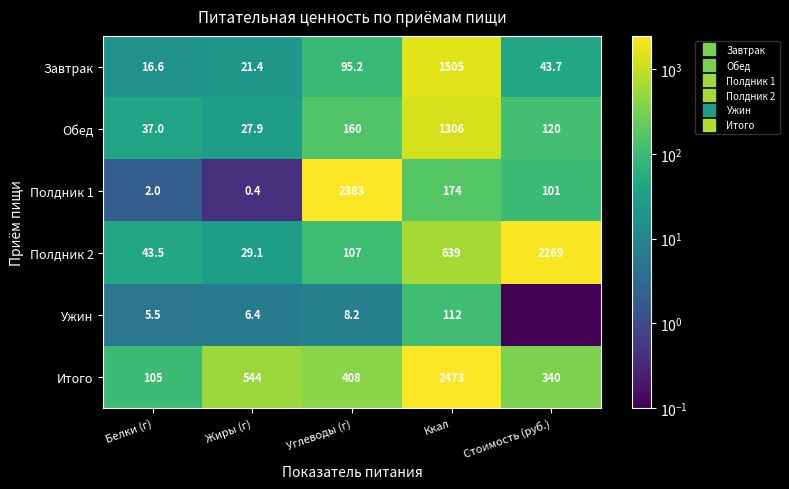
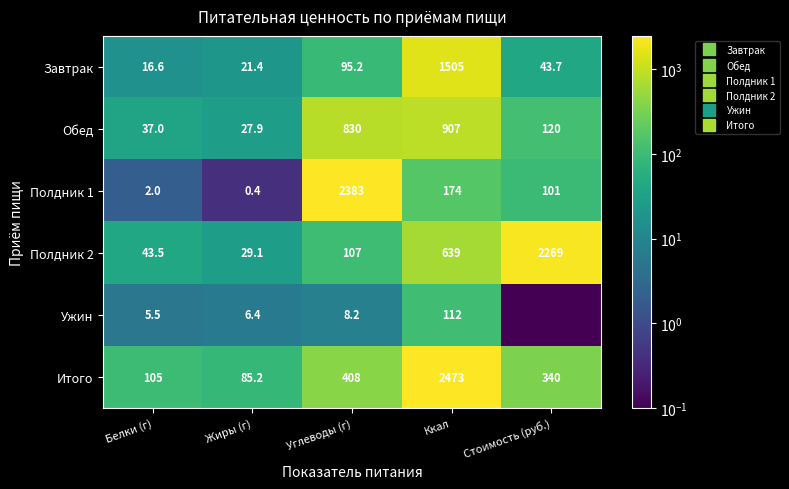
Обед, Углеводы (г): 160 -> 830
Обед, Ккал: 1306 -> 907
Итого, Жиры (г): 544 -> 85.2
